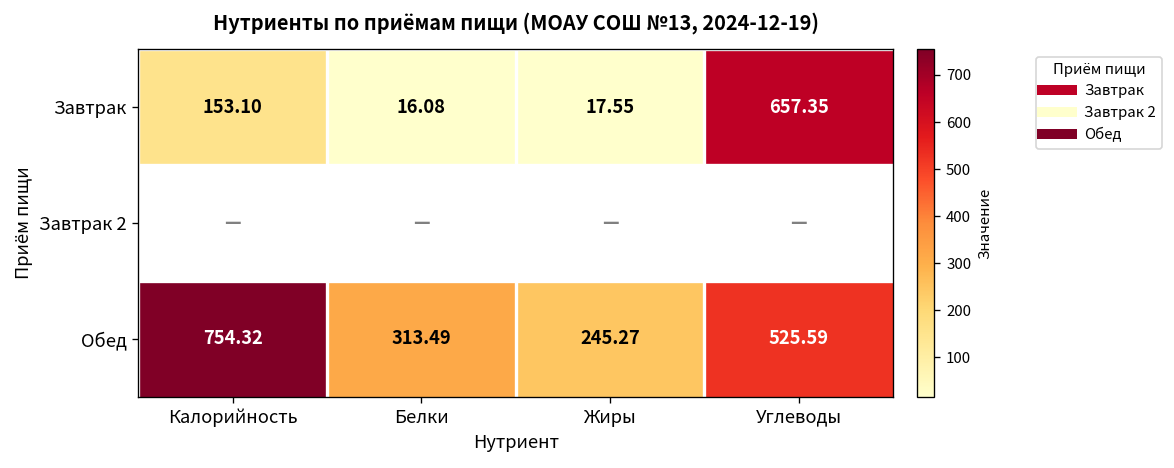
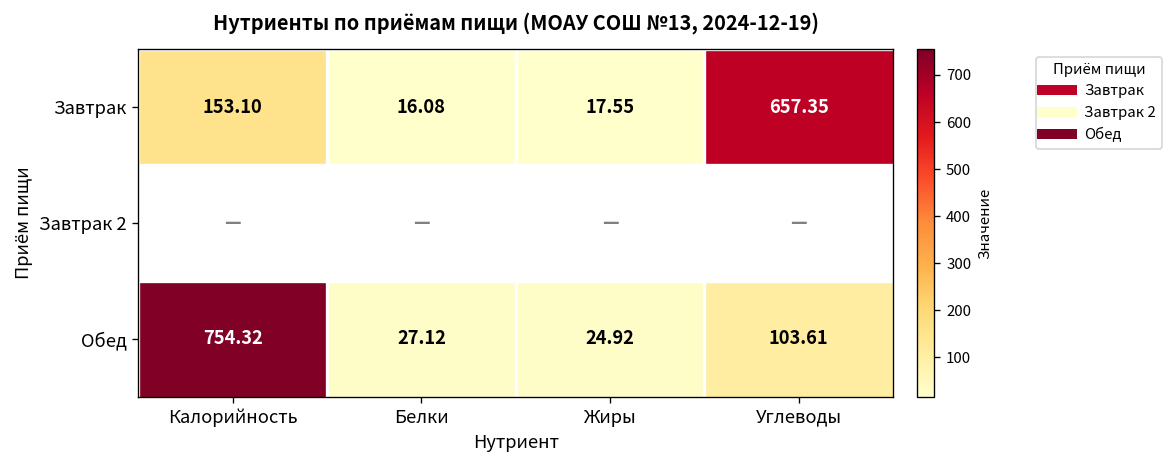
Обед, Белки: 313.49 -> 27.12
Обед, Жиры: 245.27 -> 24.92
Обед, Углеводы: 525.59 -> 103.61
